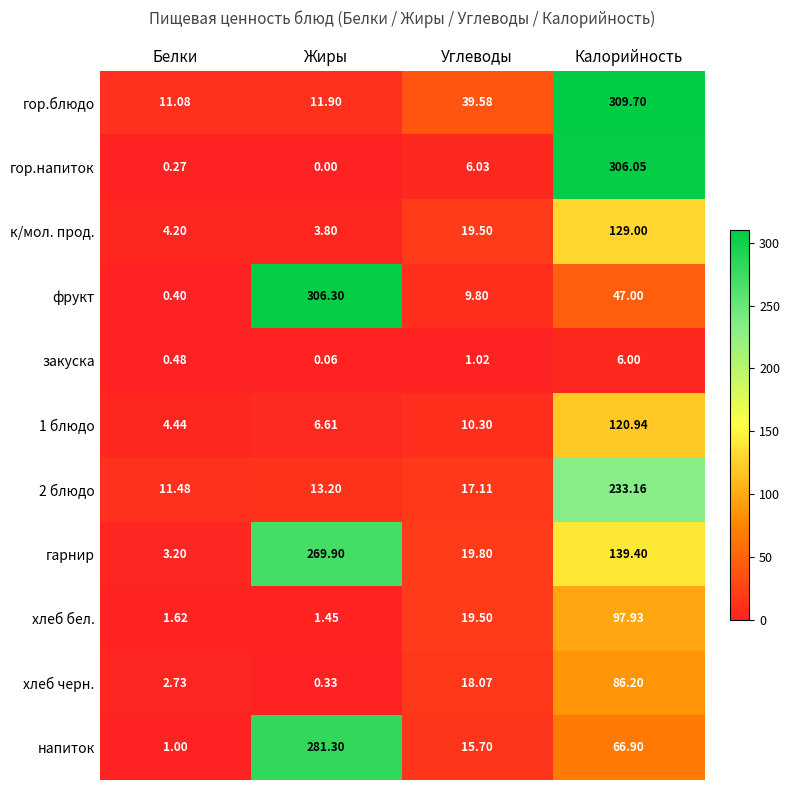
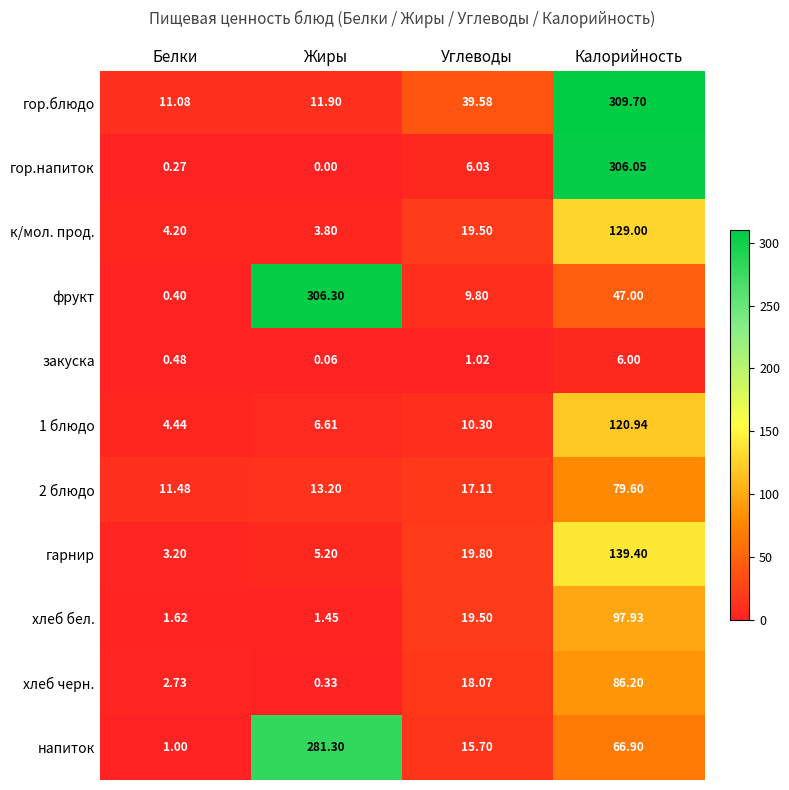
2 блюдо, Калорийность: 233.16 -> 79.60
гарнир, Жиры: 269.90 -> 5.20
